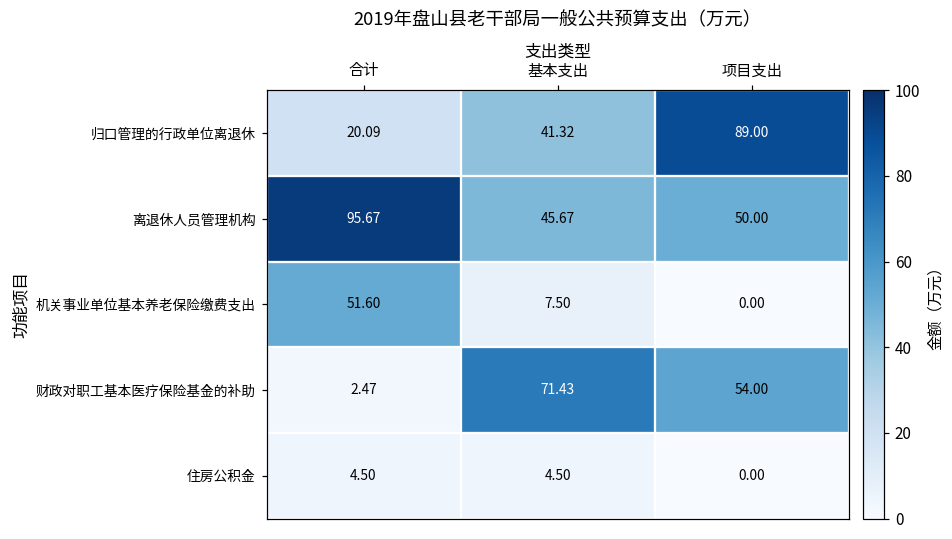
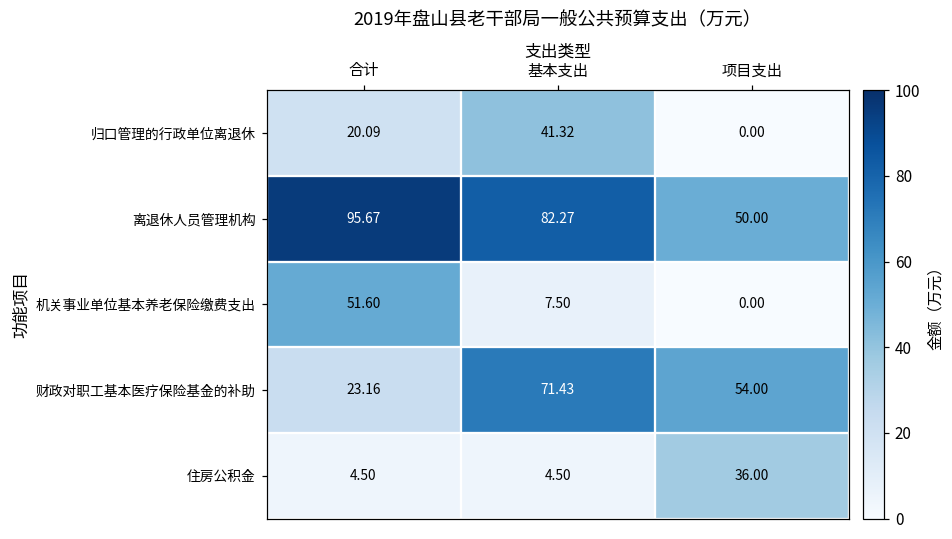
归口管理的行政单位离退休, 项目支出: 89.00 -> 0.00
离退休人员管理机构, 基本支出: 45.67 -> 82.27
财政对职工基本医疗保险基金的补助, 合计: 2.47 -> 23.16
住房公积金, 项目支出: 0.00 -> 36.00
